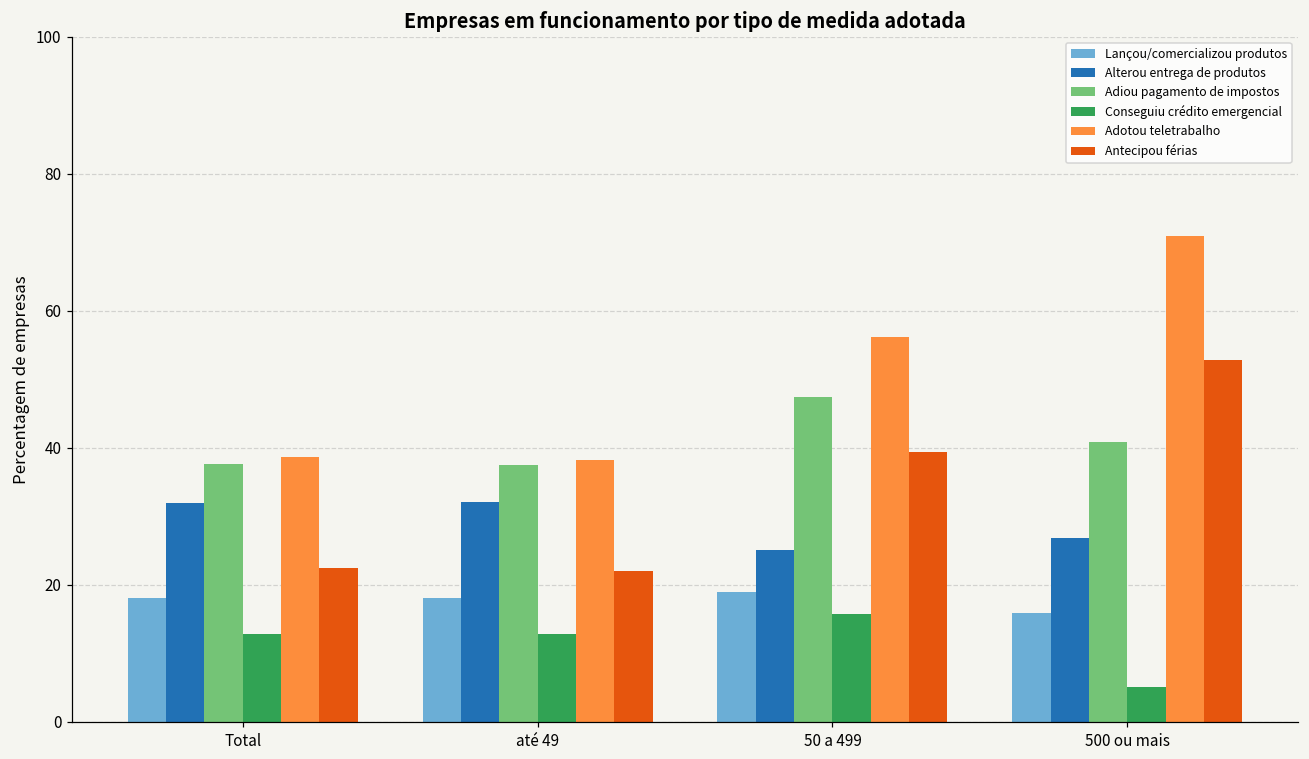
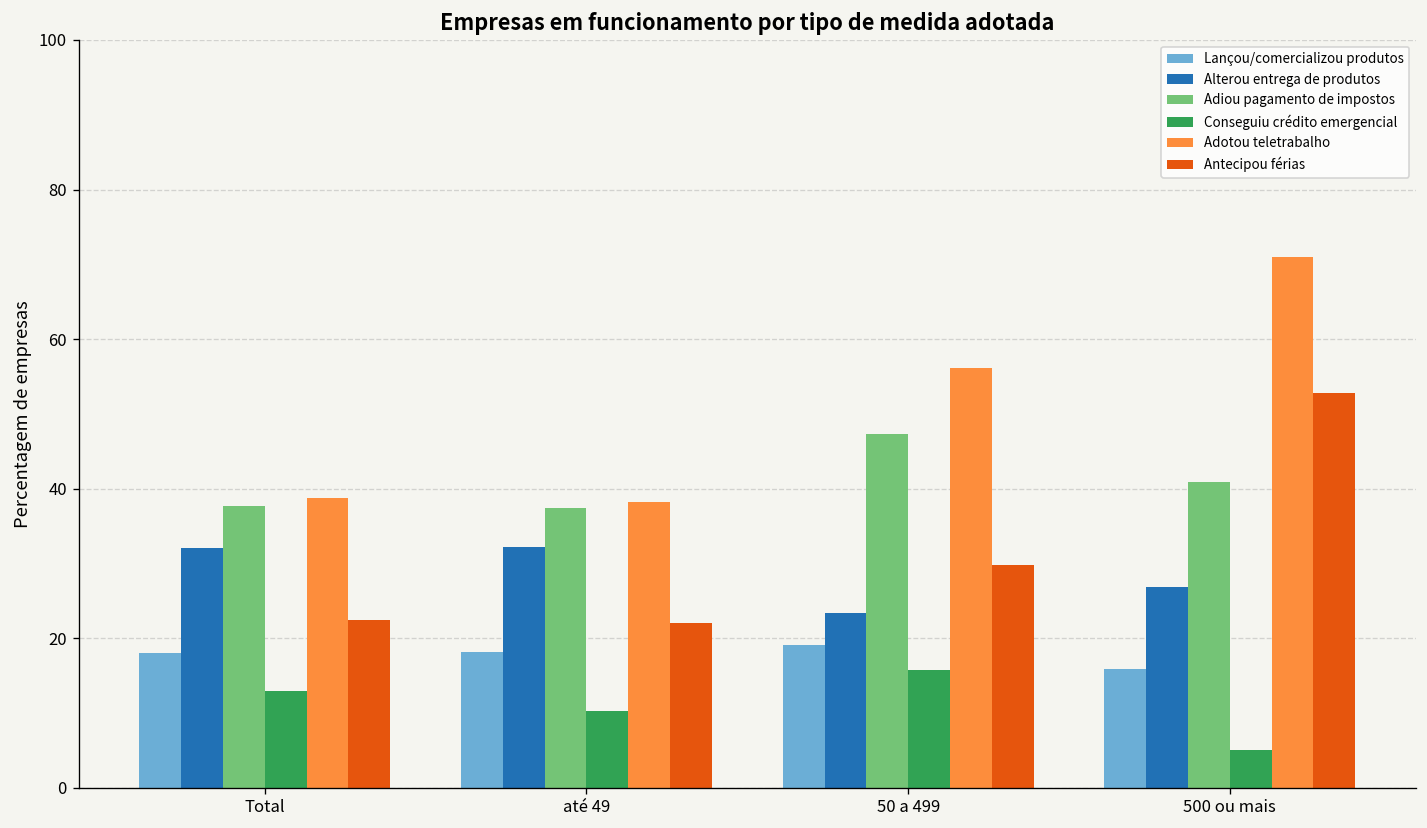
Conseguiu crédito emergencial, até 49: 13 -> 10
Alterou entrega de produtos, 50 a 499: 25 -> 23
Antecipou férias, 50 a 499: 39 -> 30
